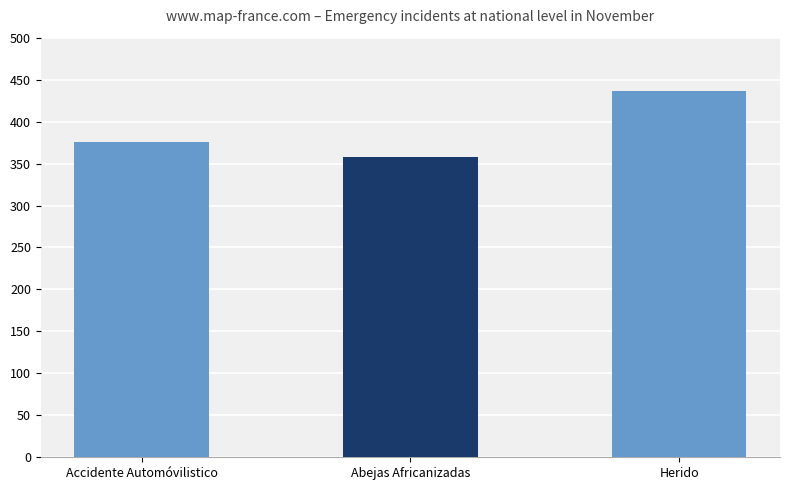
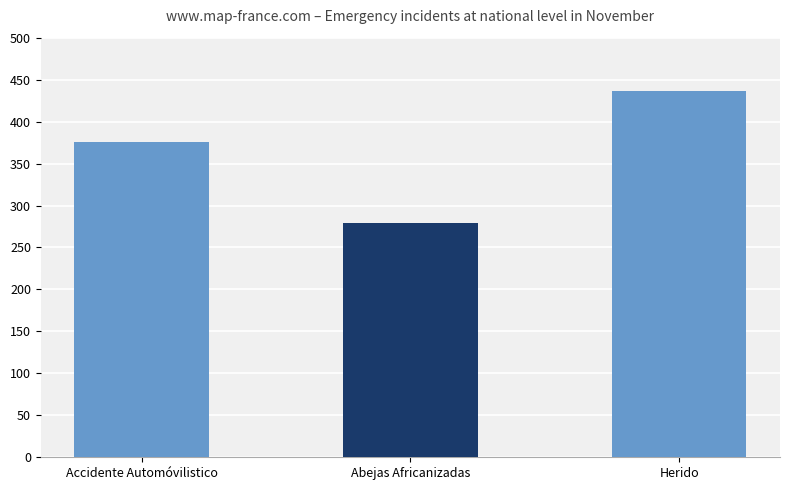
Abejas Africanizadas: 360 -> 280
